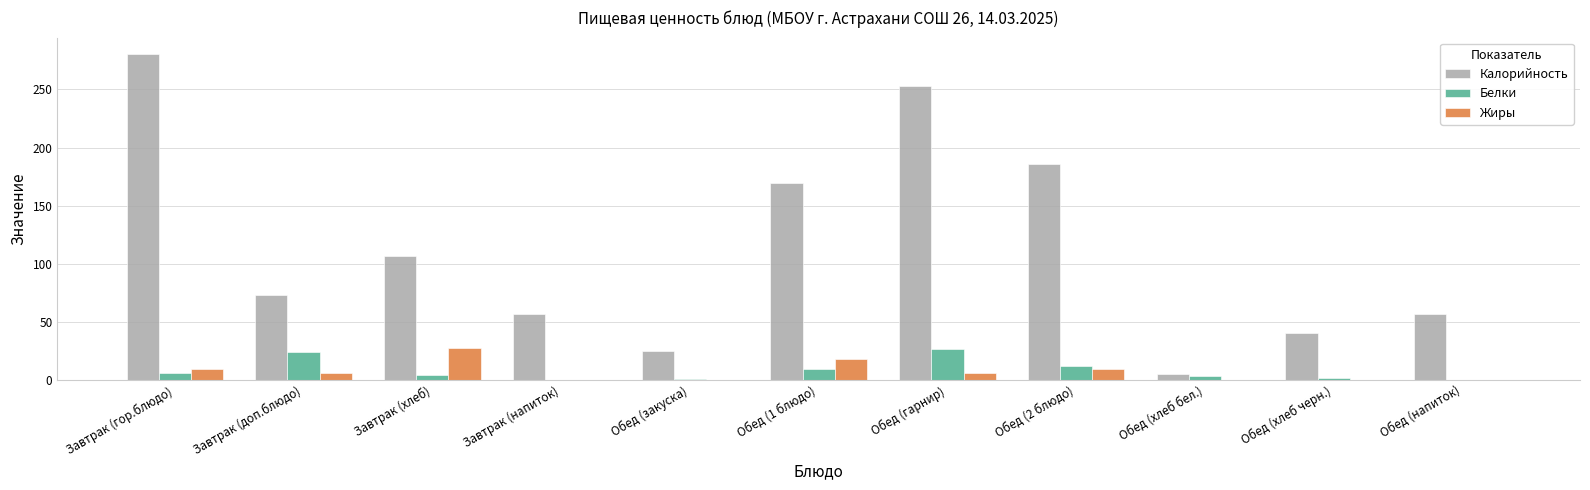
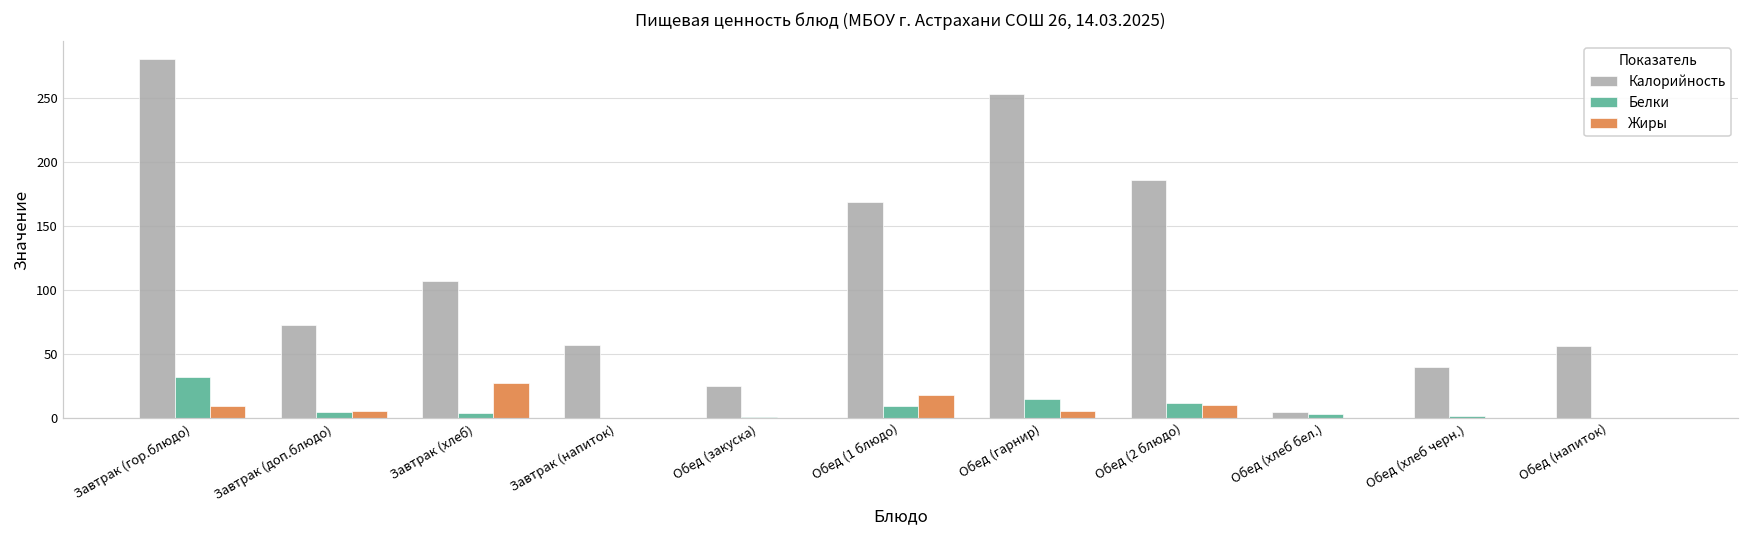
Белки, Завтрак (гор.блюдо): 6 -> 32
Белки, Завтрак (доп.блюдо): 24 -> 5
Белки, Обед (гарнир): 27 -> 15
